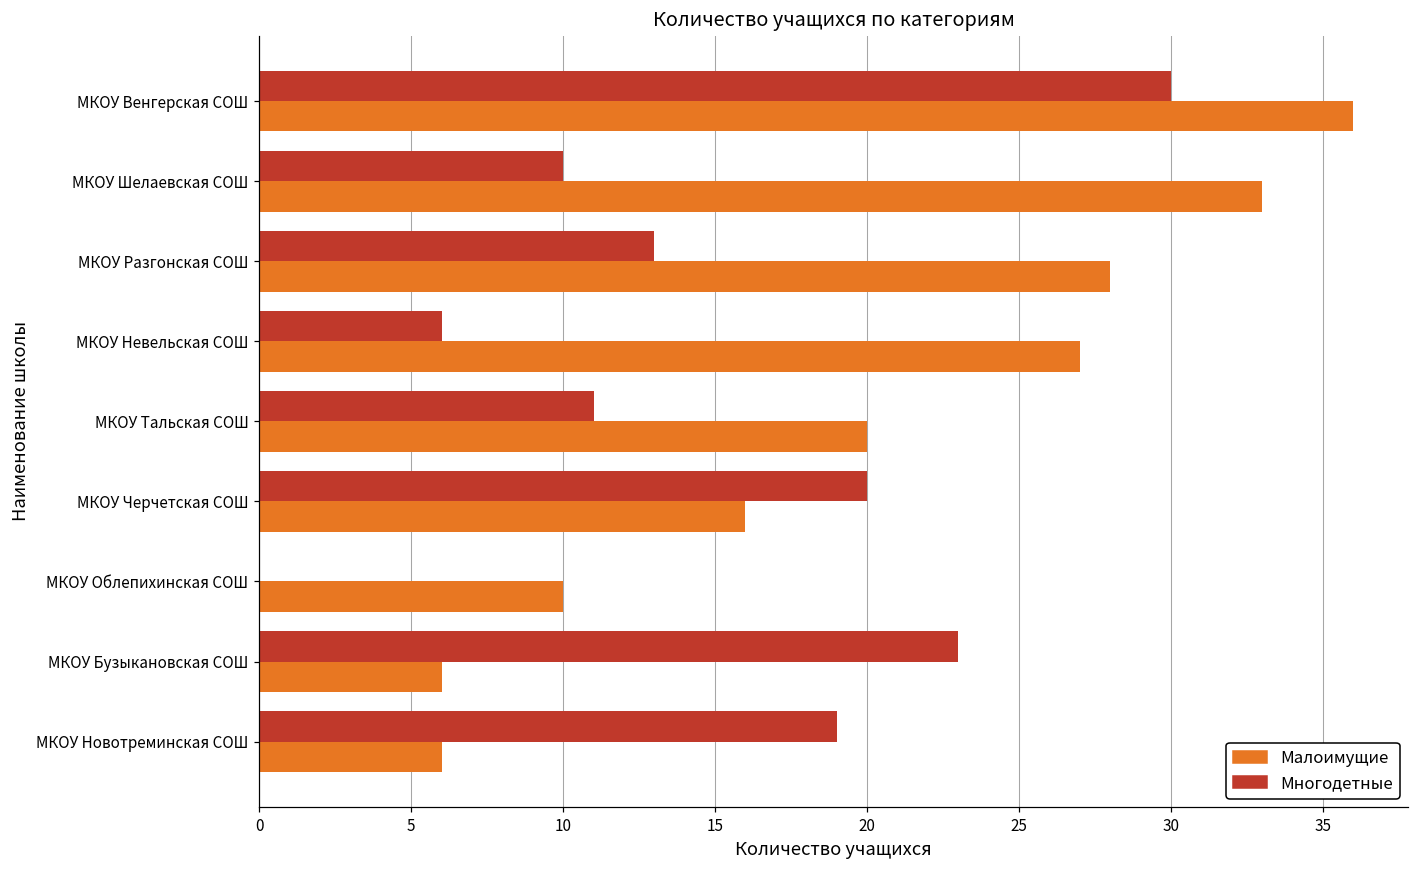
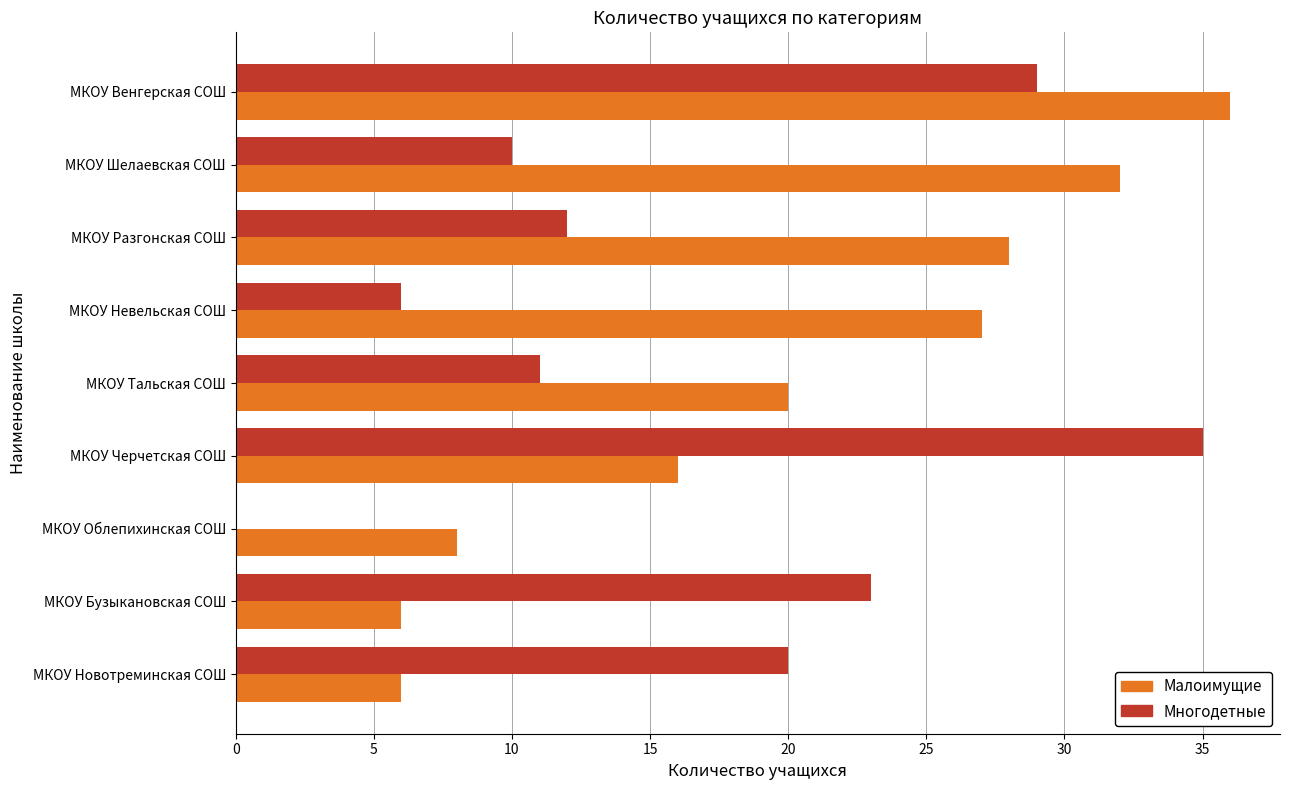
Многодетные, МКОУ Венгерская СОШ: 30 -> 29
Малоимущие, МКОУ Шелаевская СОШ: 33 -> 32
Многодетные, МКОУ Разгонская СОШ: 13 -> 12
Многодетные, МКОУ Черчетская СОШ: 20 -> 35
Малоимущие, МКОУ Облепихинская СОШ: 10 -> 8
Многодетные, МКОУ Новотреминская СОШ: 19 -> 20
